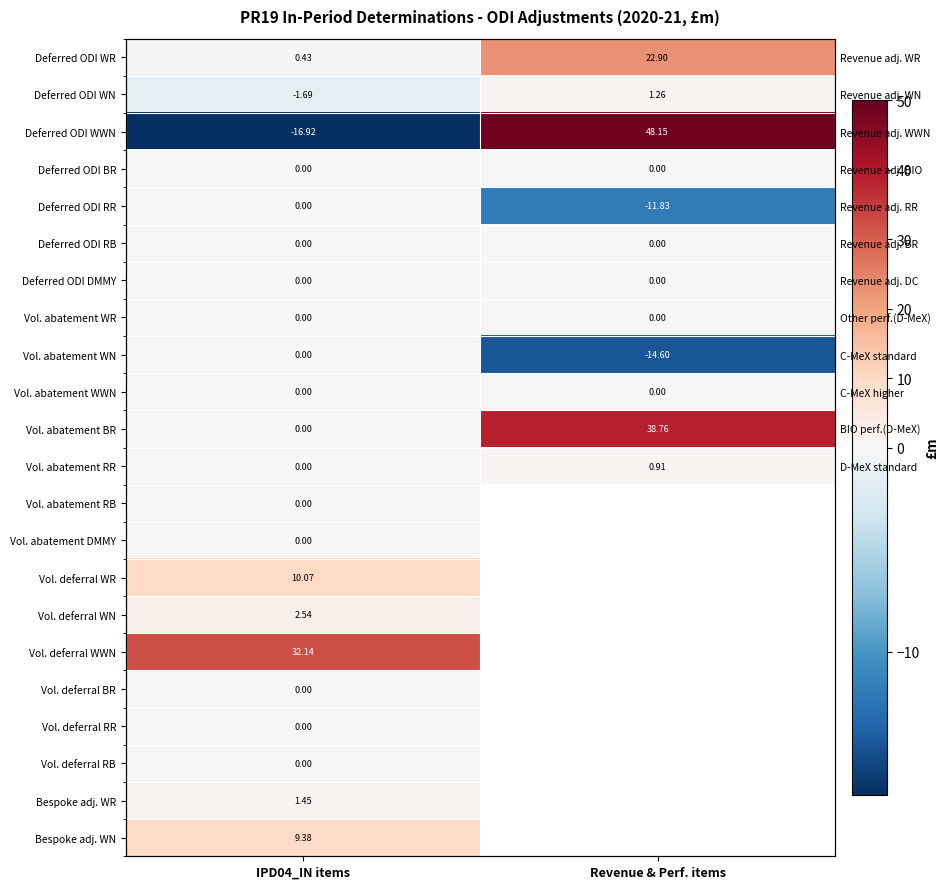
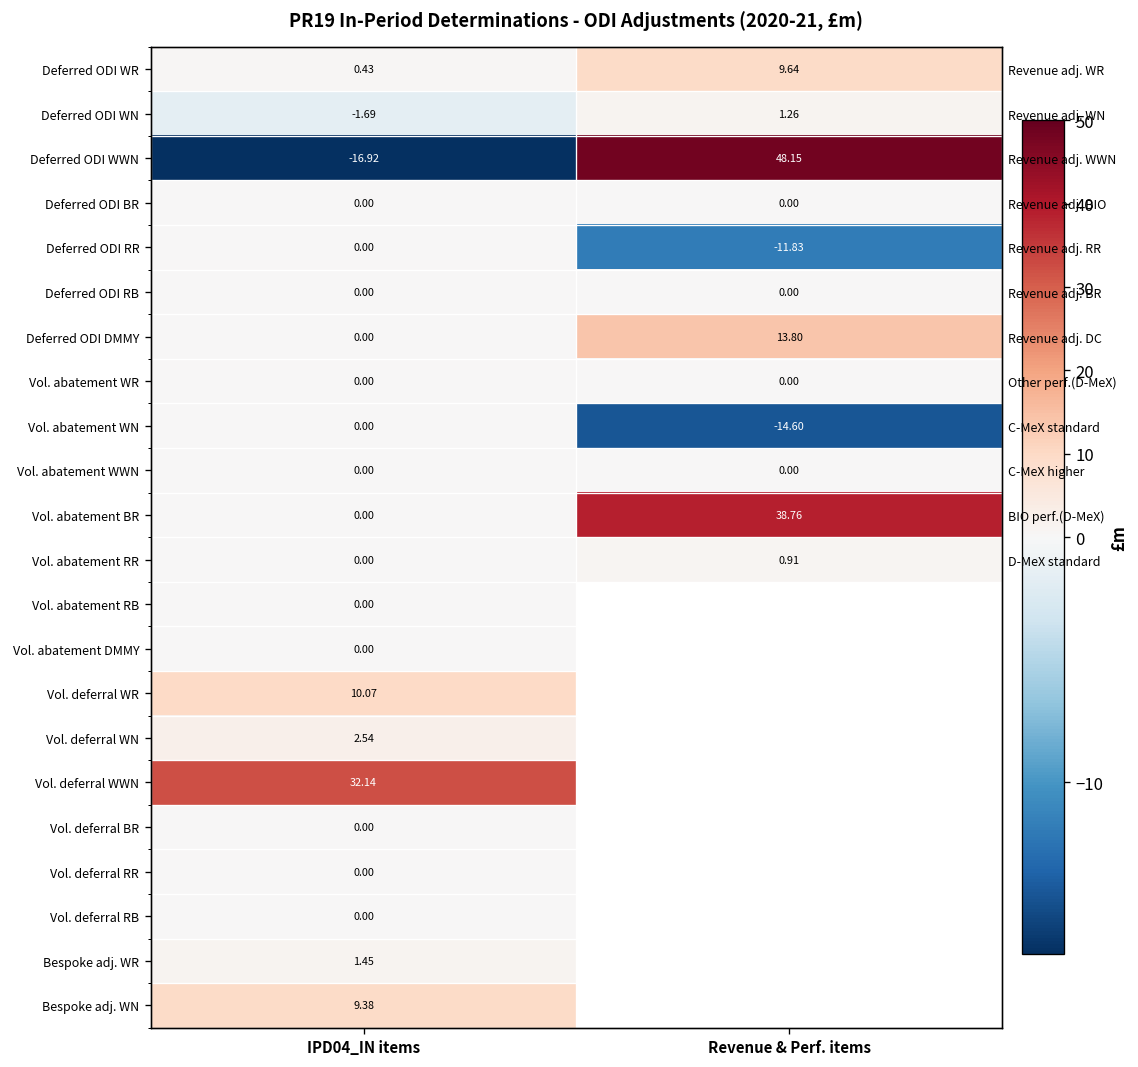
Deferred ODI WR, Revenue & Perf. items: 22.90 -> 9.64
Deferred ODI DMMY, Revenue & Perf. items: 0.00 -> 13.80
